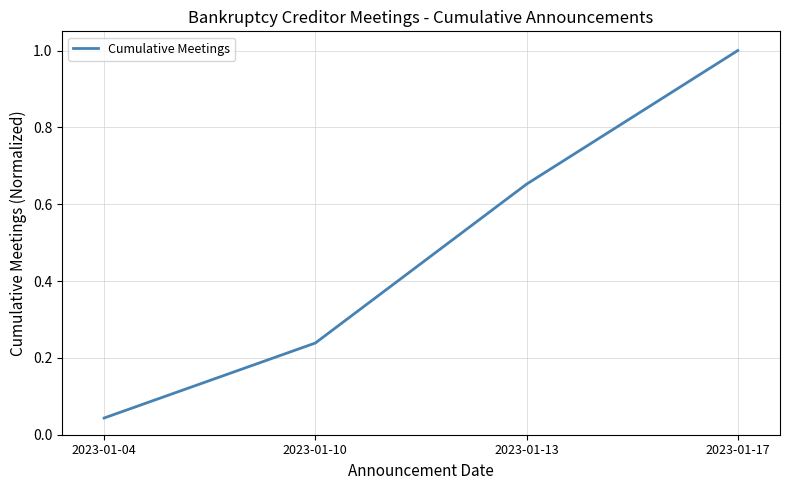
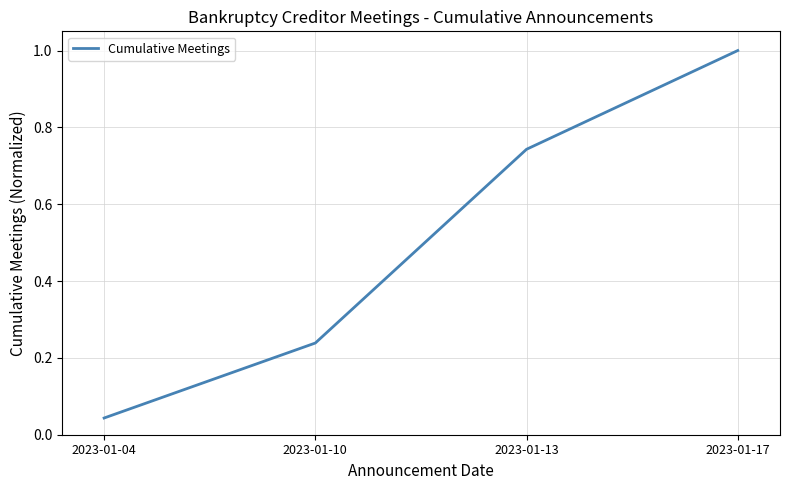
2023-01-13: 0.65 -> 0.74
